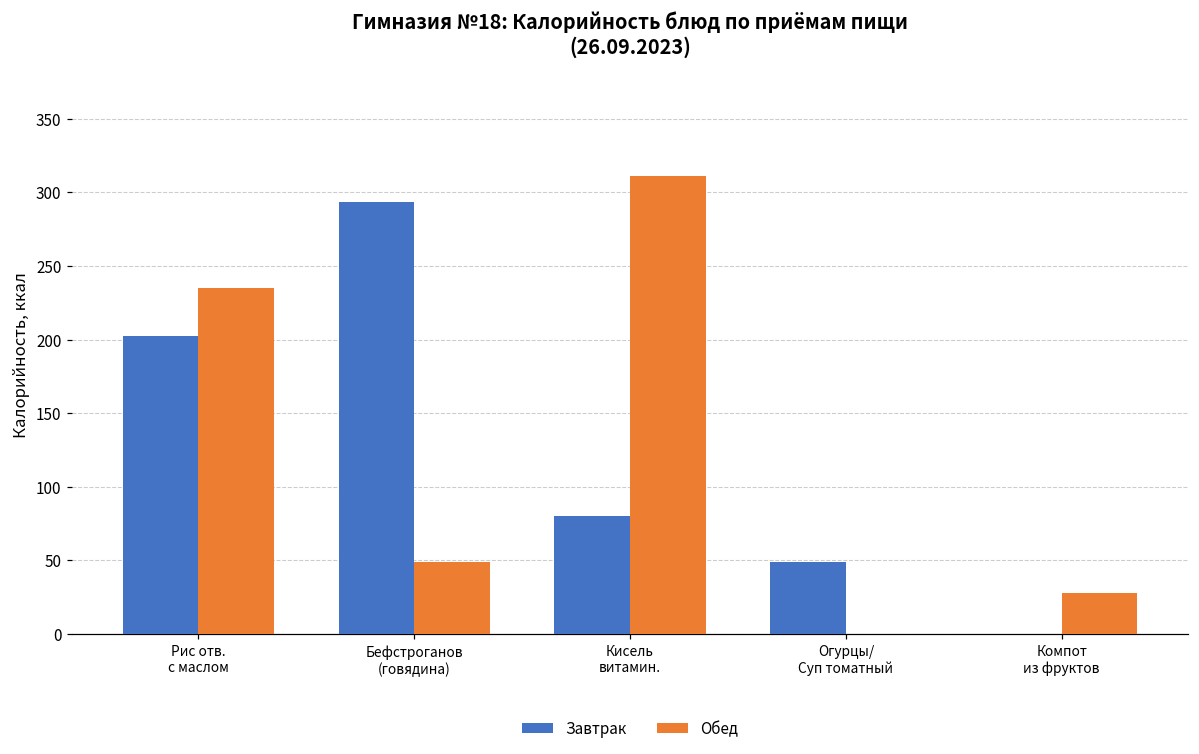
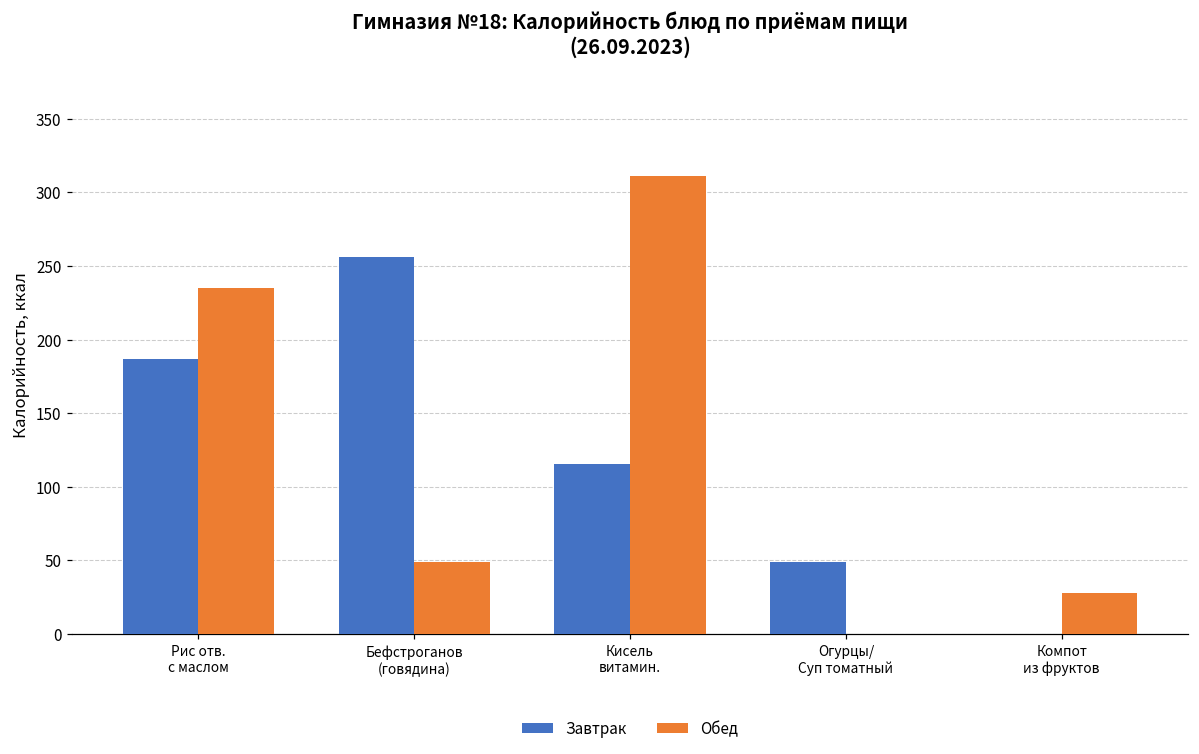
Завтрак, Рис отв. с маслом: 203 -> 186
Завтрак, Бефстроганов (говядина): 294 -> 256
Завтрак, Кисель витамин.: 80 -> 115
